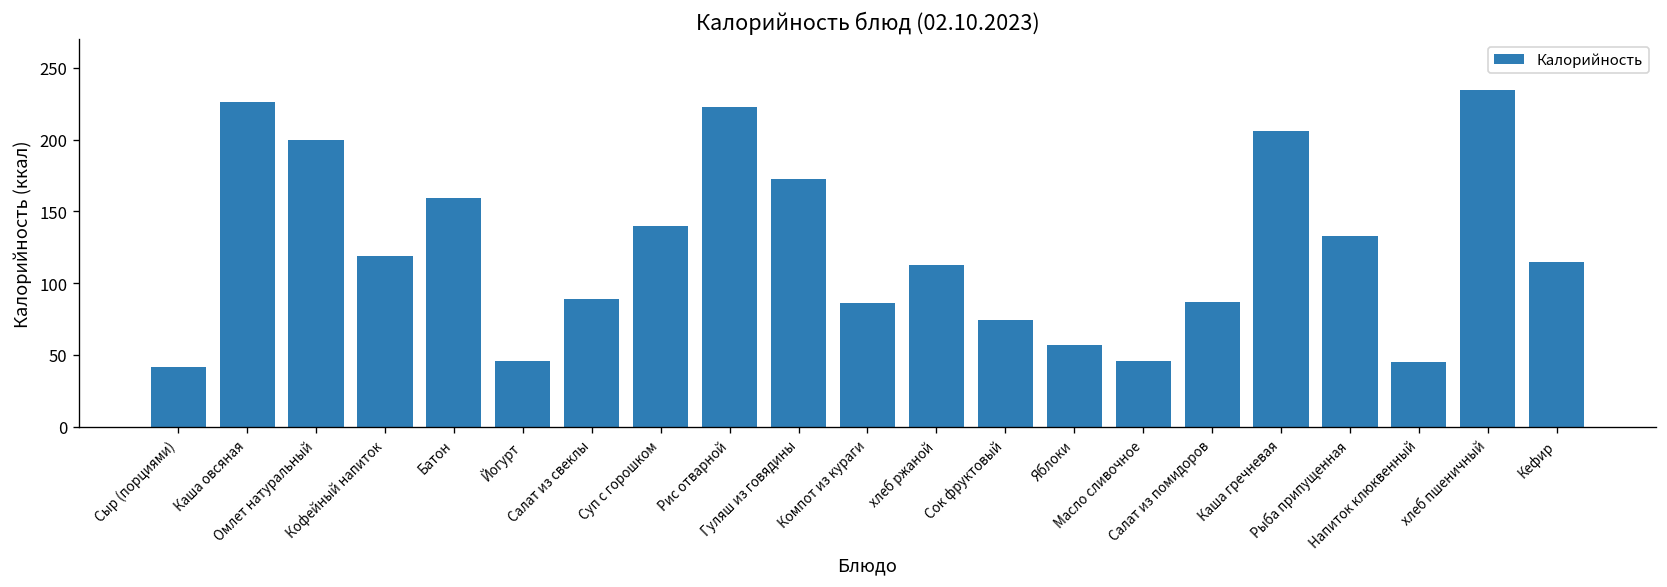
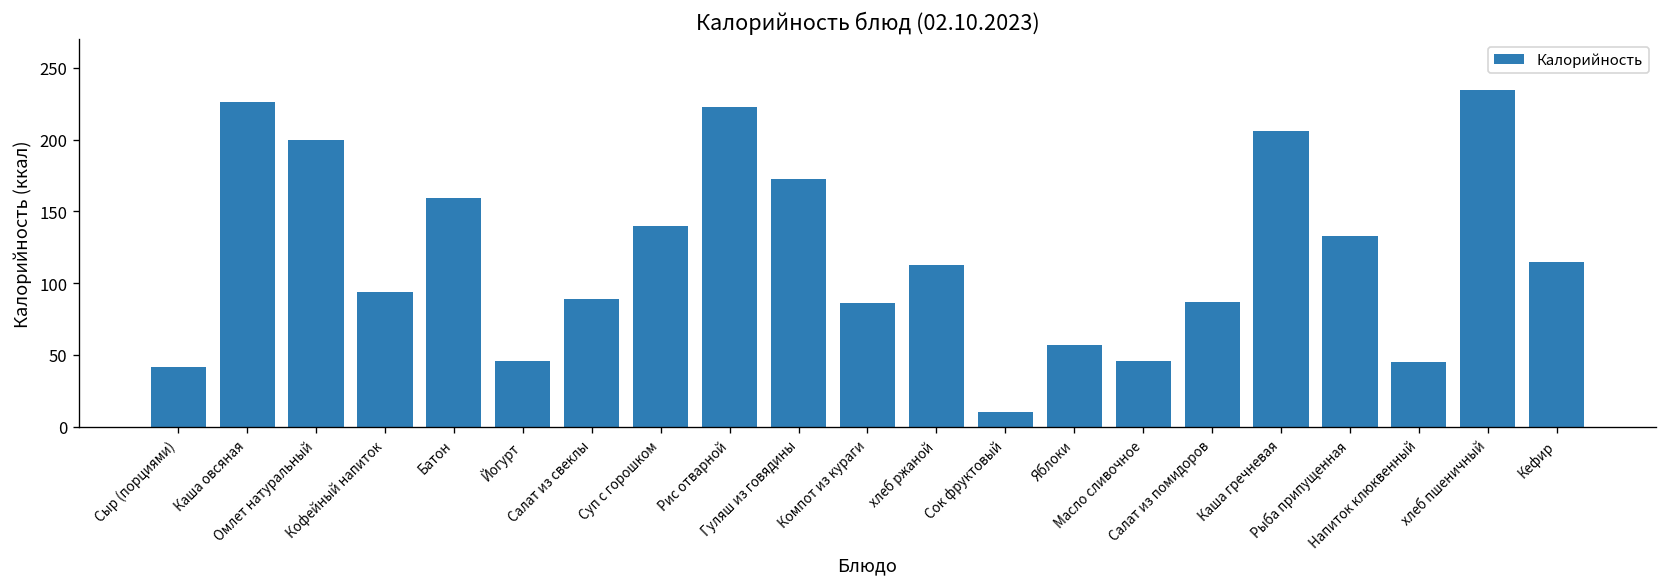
Кофейный напиток: 119 -> 94
Сок фруктовый: 74 -> 10
